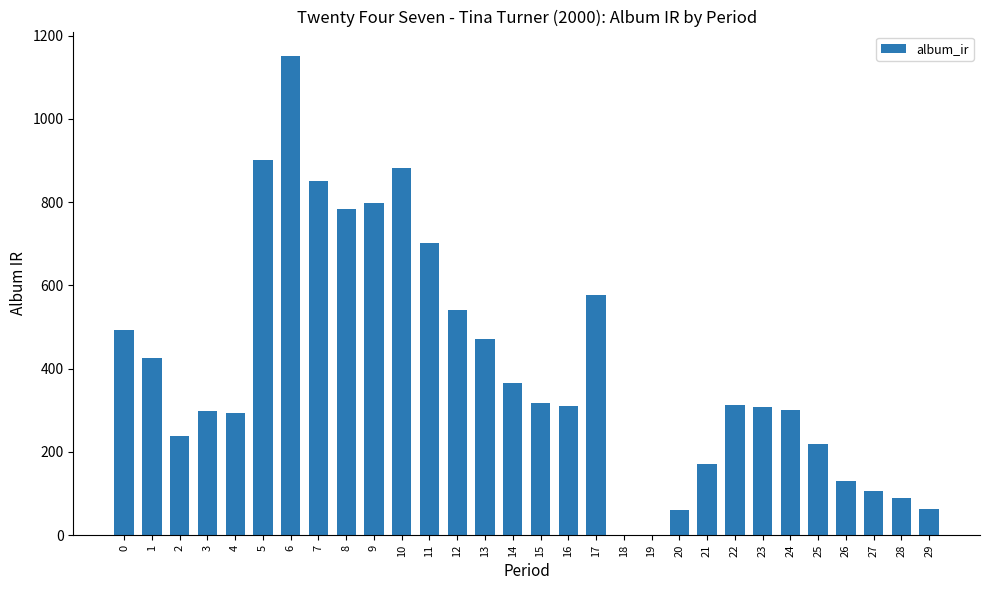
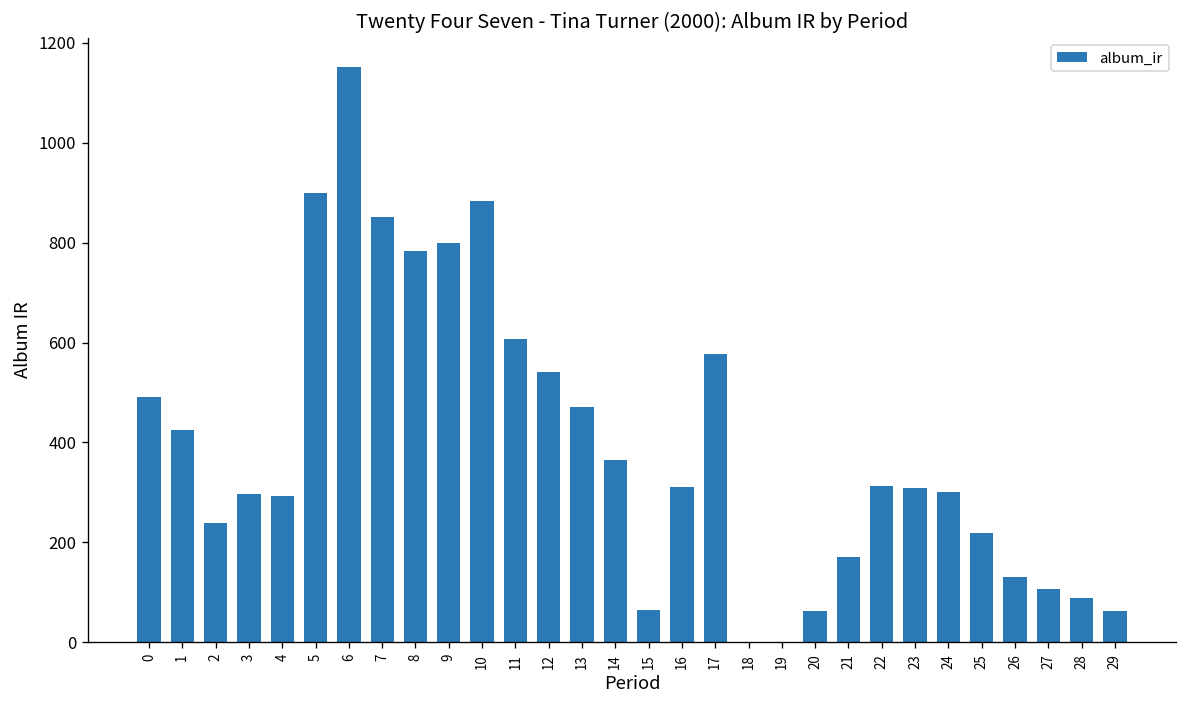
11: 700 -> 610
15: 320 -> 60
